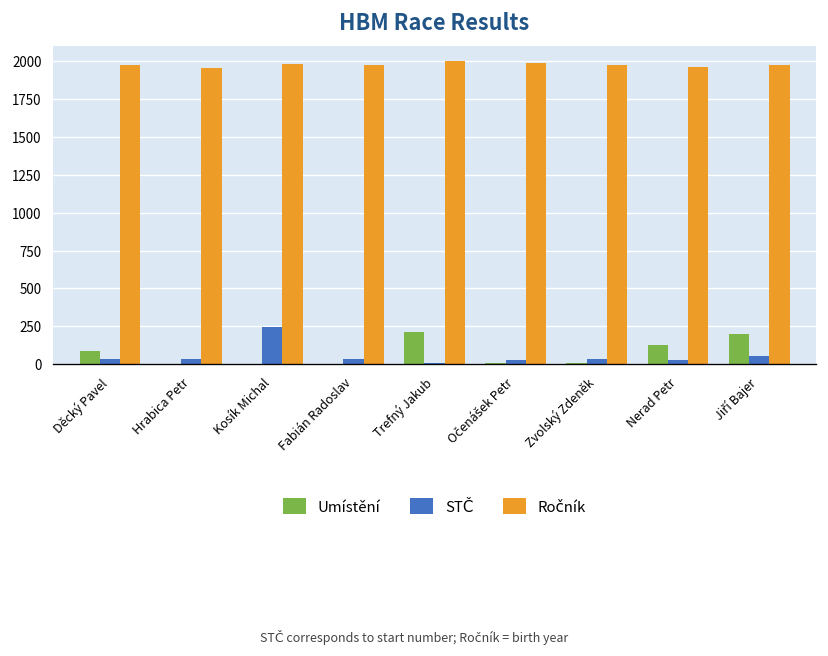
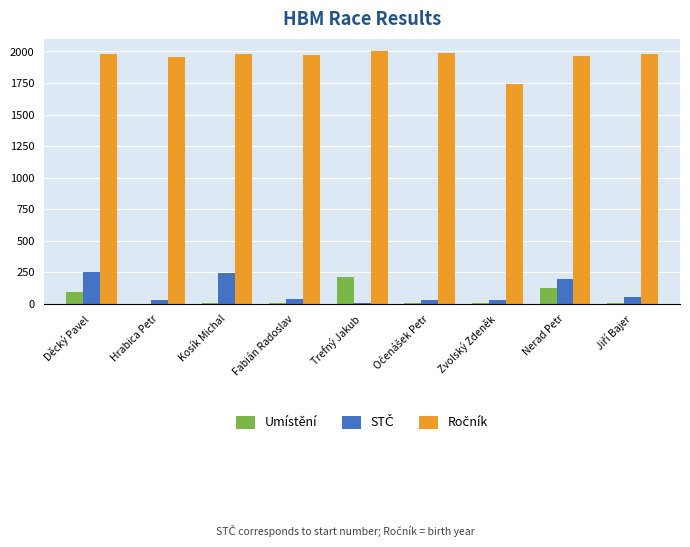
STČ, Děcký Pavel: 30 -> 260
Ročník, Zvolský Zdeněk: 1970 -> 1750
STČ, Nerad Petr: 30 -> 200
Umístění, Jiří Bajer: 200 -> 10
